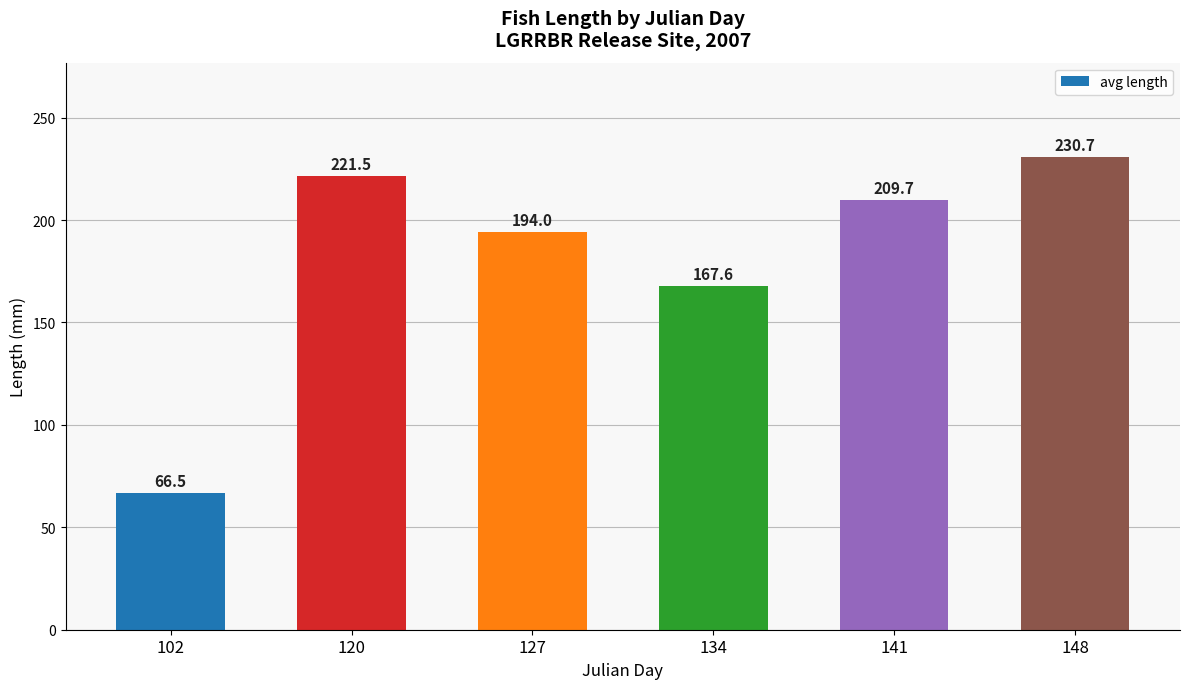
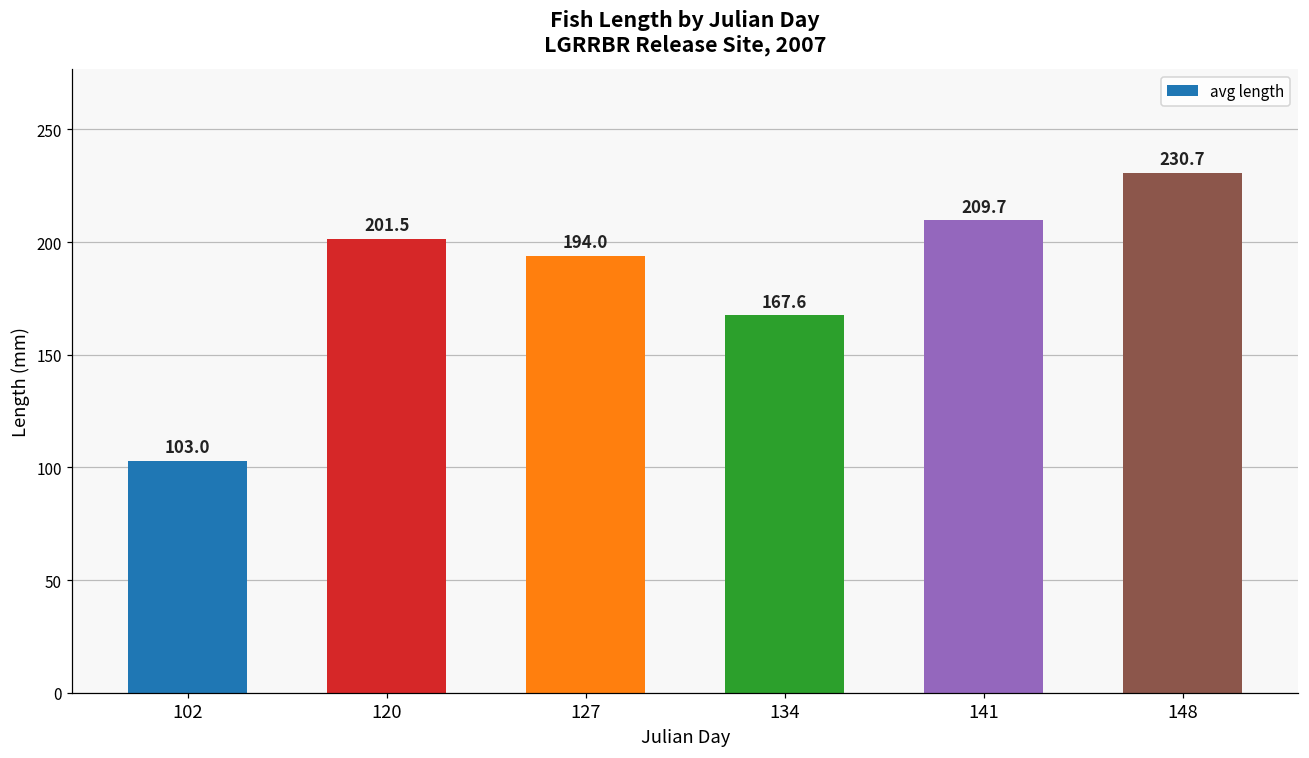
102: 66.5 -> 103.0
120: 221.5 -> 201.5
